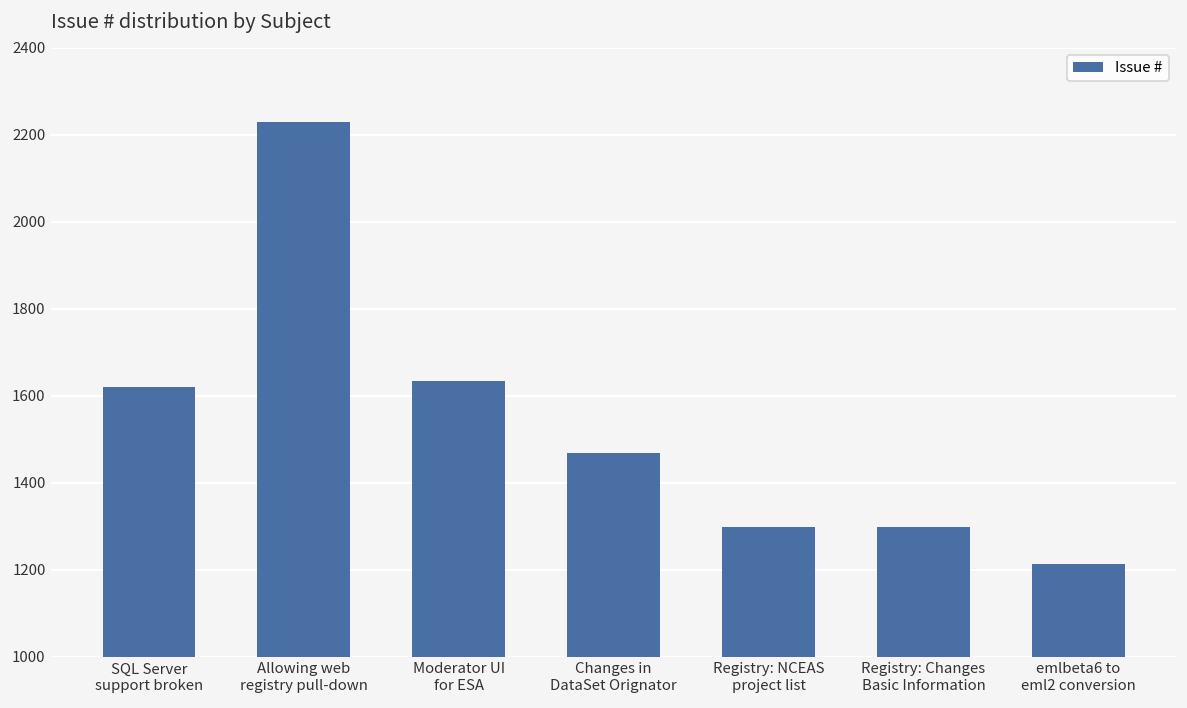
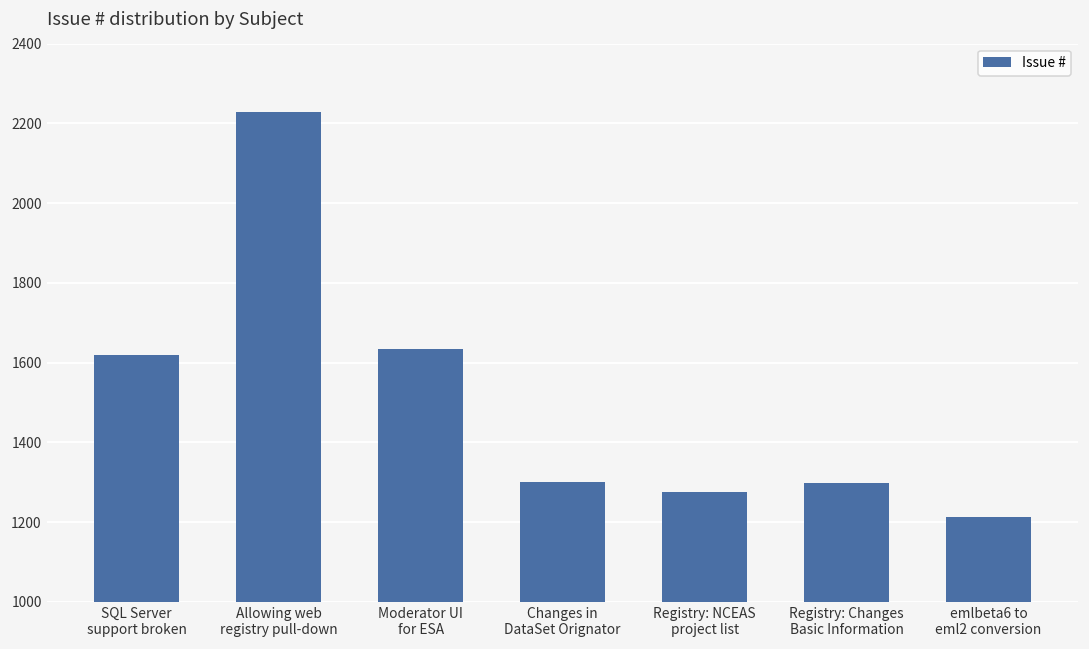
Changes in DataSet Orignator: 1470 -> 1300
Registry: NCEAS project list: 1300 -> 1280
